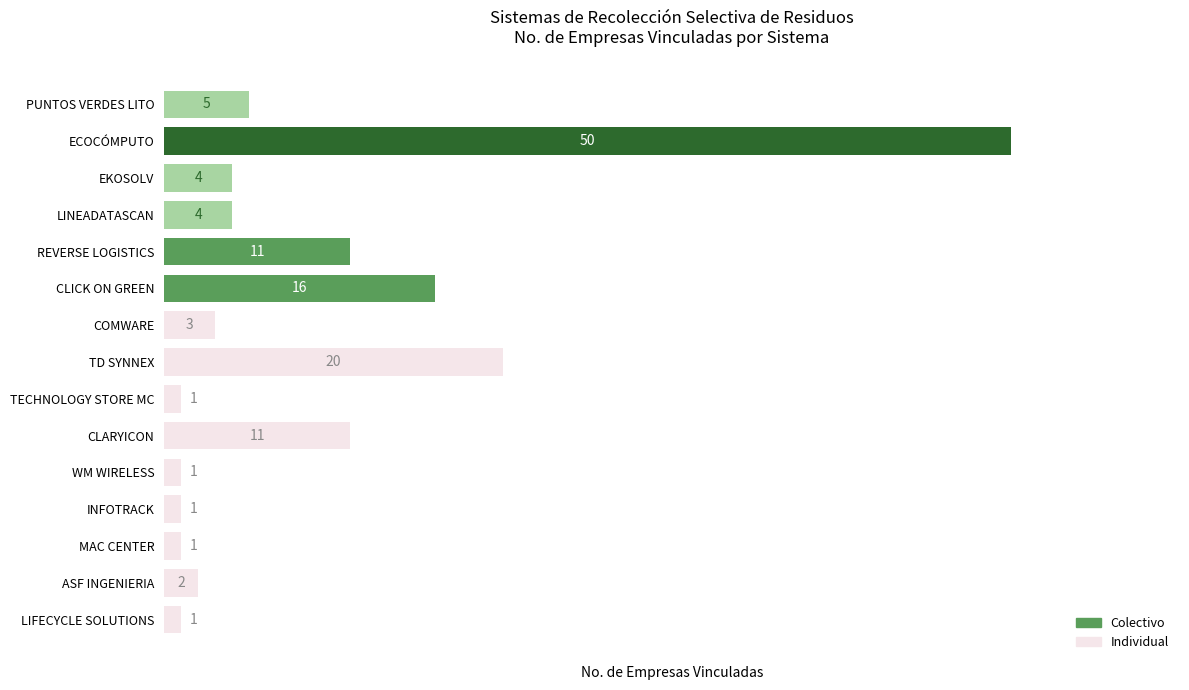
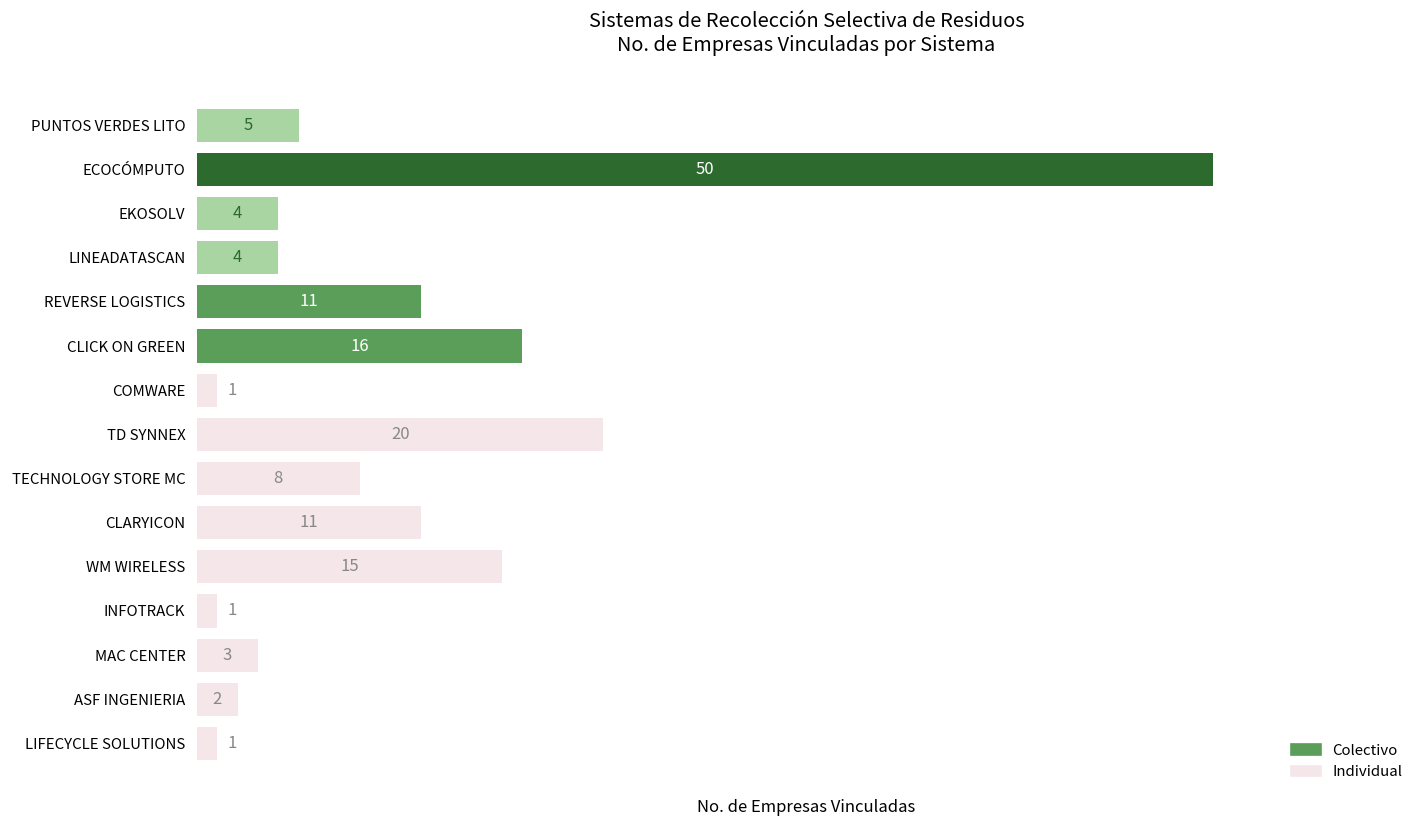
COMWARE: 3 -> 1
TECHNOLOGY STORE MC: 1 -> 8
WM WIRELESS: 1 -> 15
MAC CENTER: 1 -> 3
